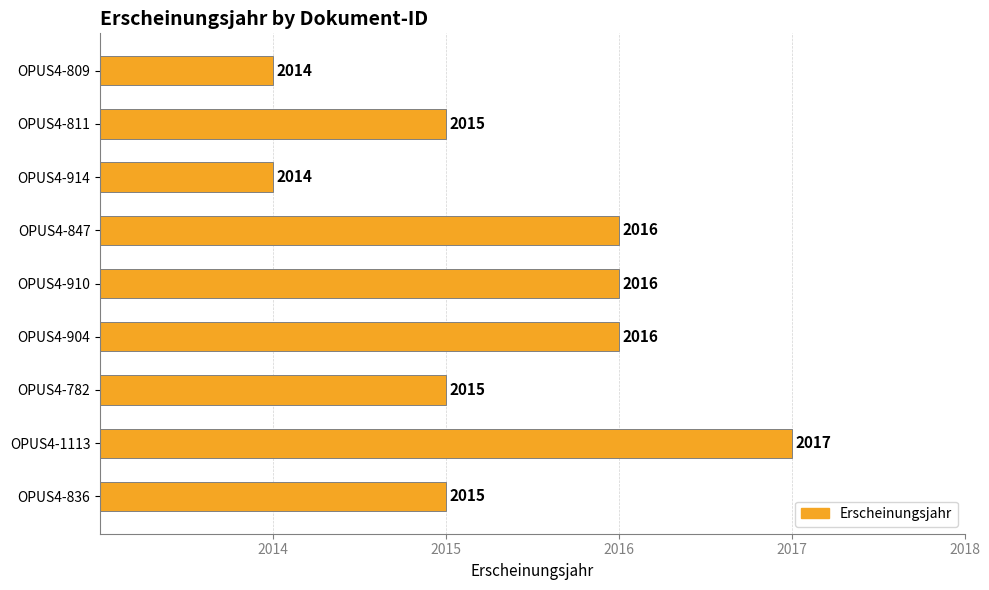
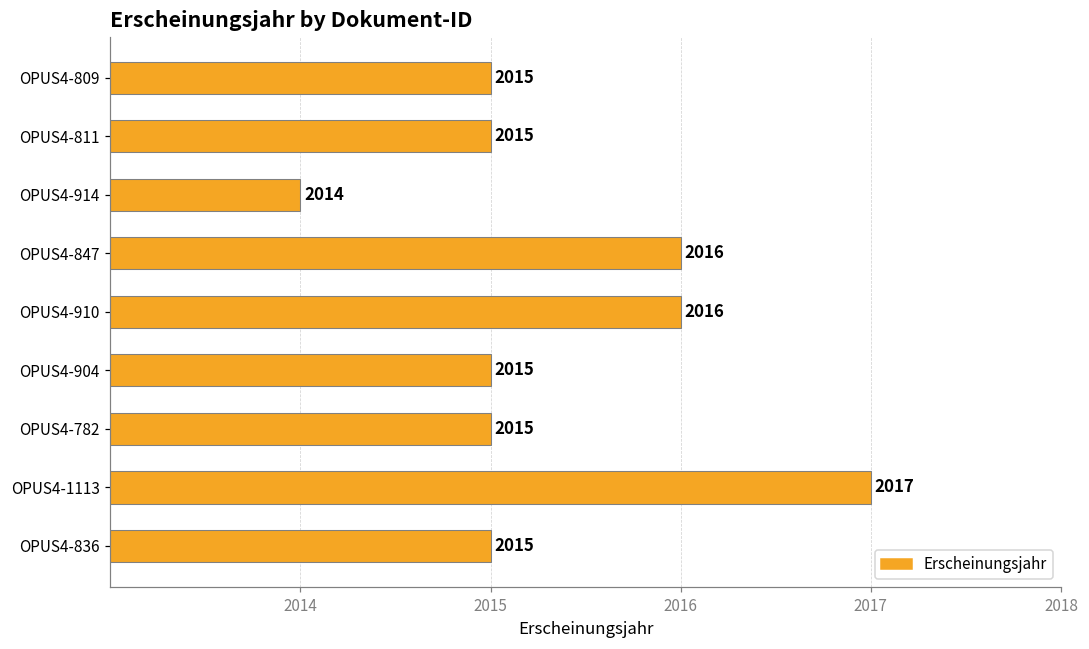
OPUS4-809: 2014 -> 2015
OPUS4-904: 2016 -> 2015
